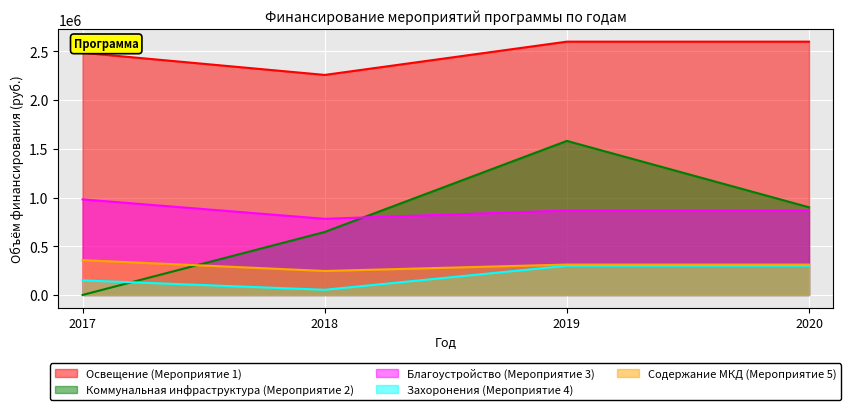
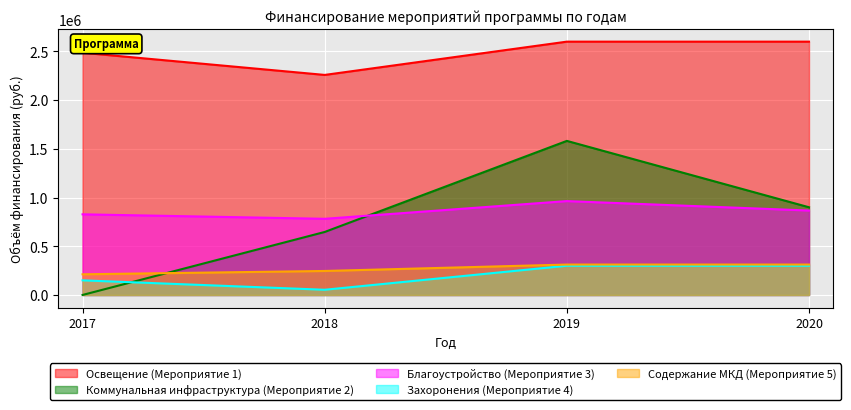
Благоустройство (Мероприятие 3), 2017: 1000000 -> 800000
Содержание МКД (Мероприятие 5), 2017: 400000 -> 200000
Благоустройство (Мероприятие 3), 2019: 900000 -> 1000000
